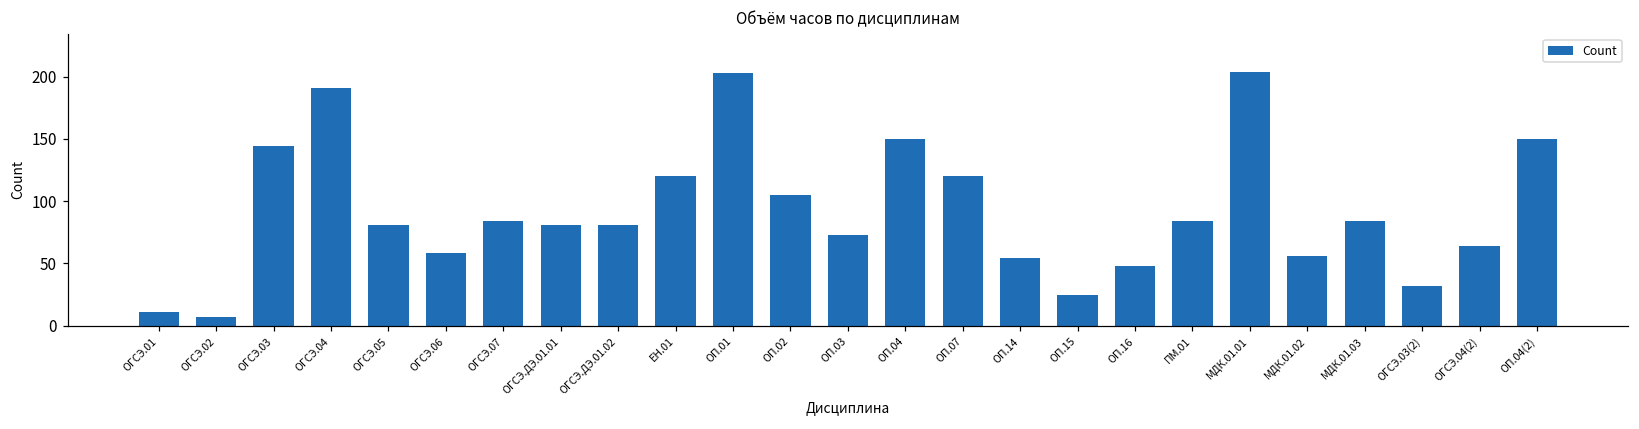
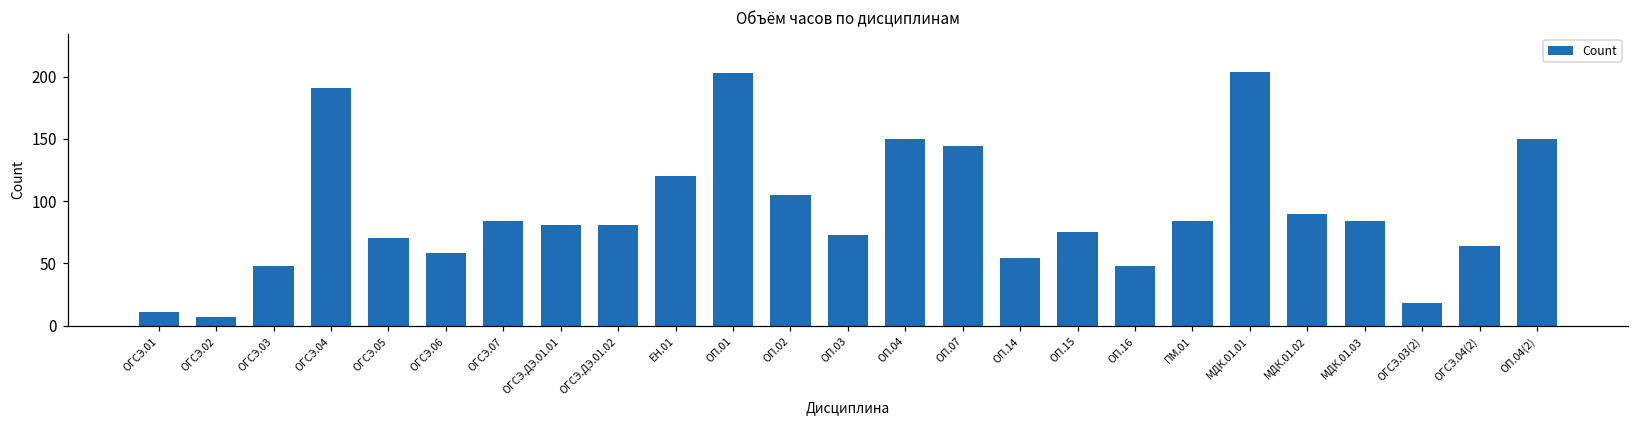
ОГСЭ.03: 144 -> 48
ОГСЭ.05: 81 -> 70
ОП.07: 120 -> 144
ОП.15: 25 -> 75
МДК.01.02: 56 -> 90
ОГСЭ.03(2): 32 -> 18
